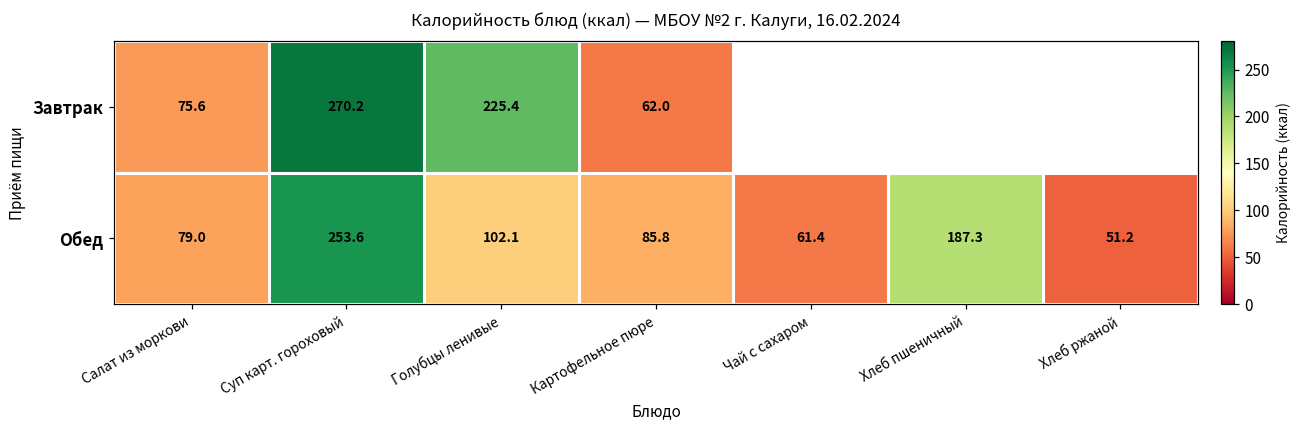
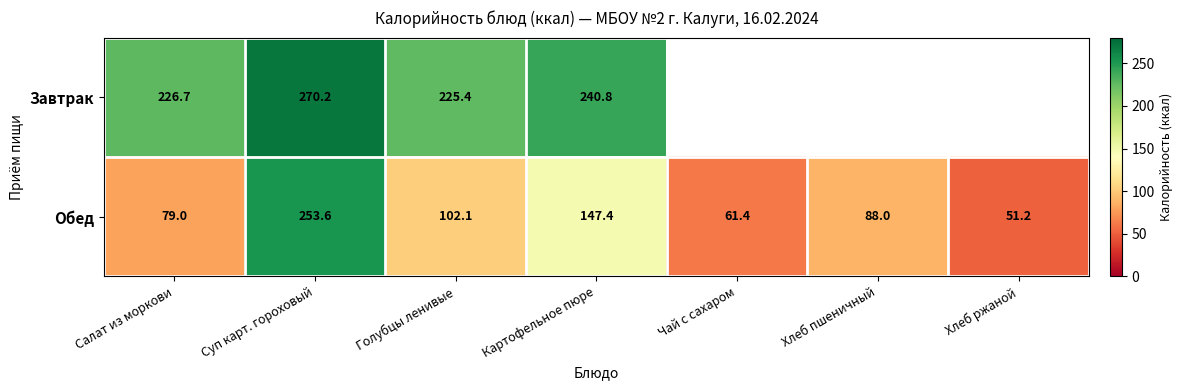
Завтрак, Салат из моркови: 75.6 -> 226.7
Завтрак, Картофельное пюре: 62.0 -> 240.8
Обед, Картофельное пюре: 85.8 -> 147.4
Обед, Хлеб пшеничный: 187.3 -> 88.0
